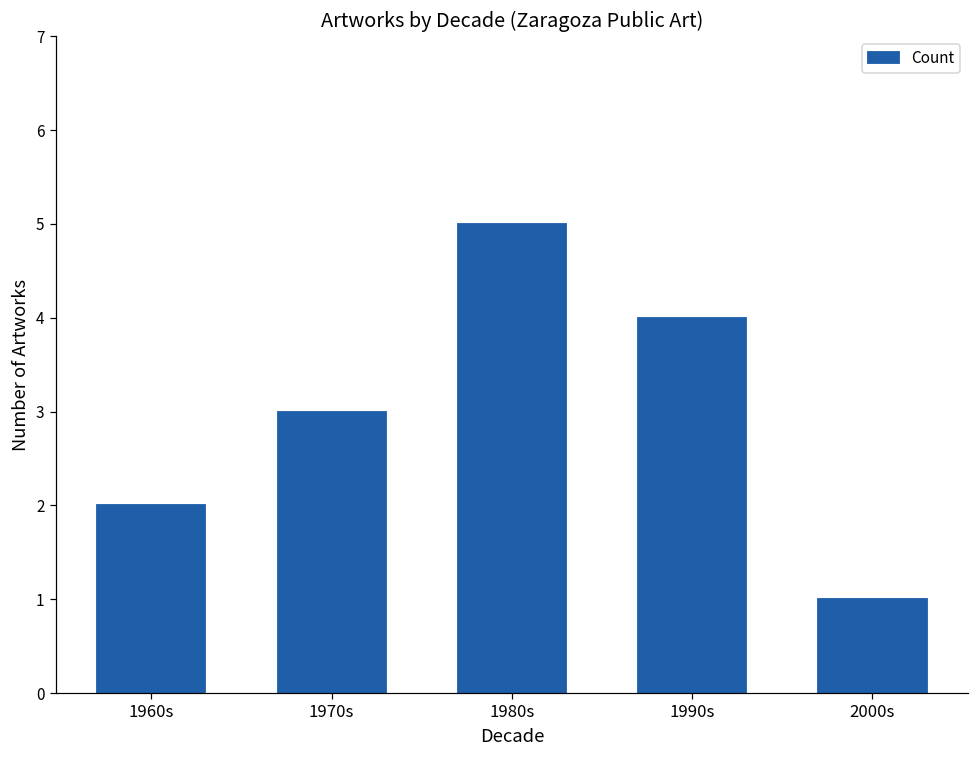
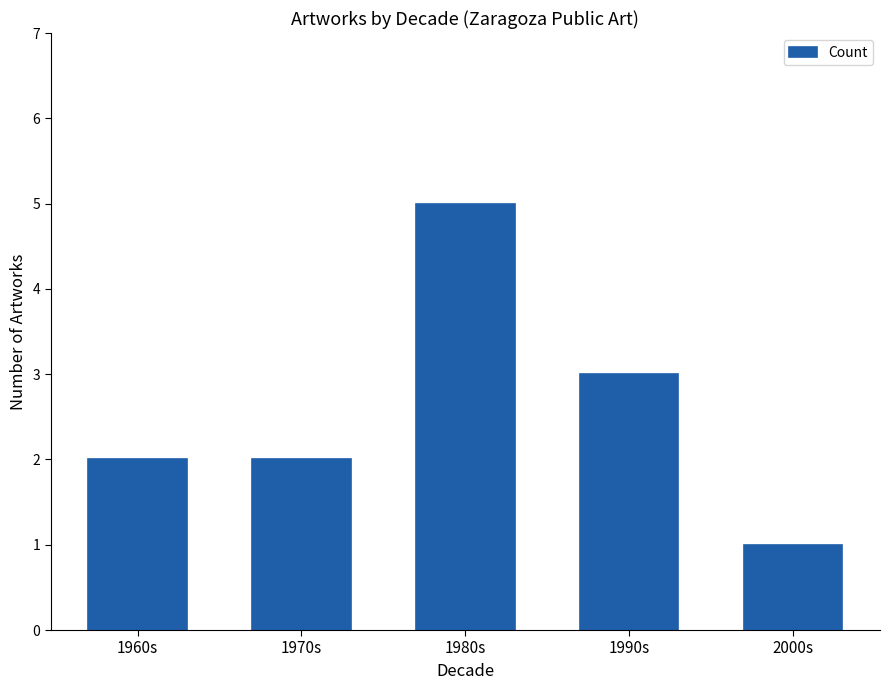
1970s: 3 -> 2
1990s: 4 -> 3
